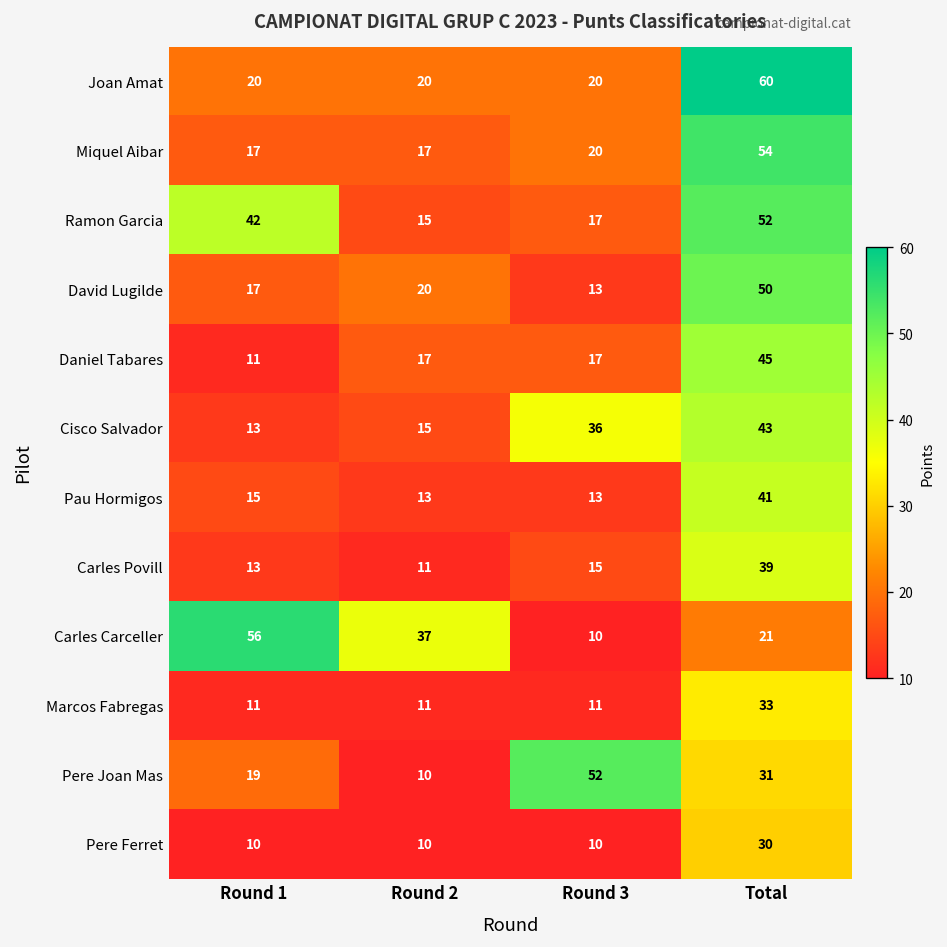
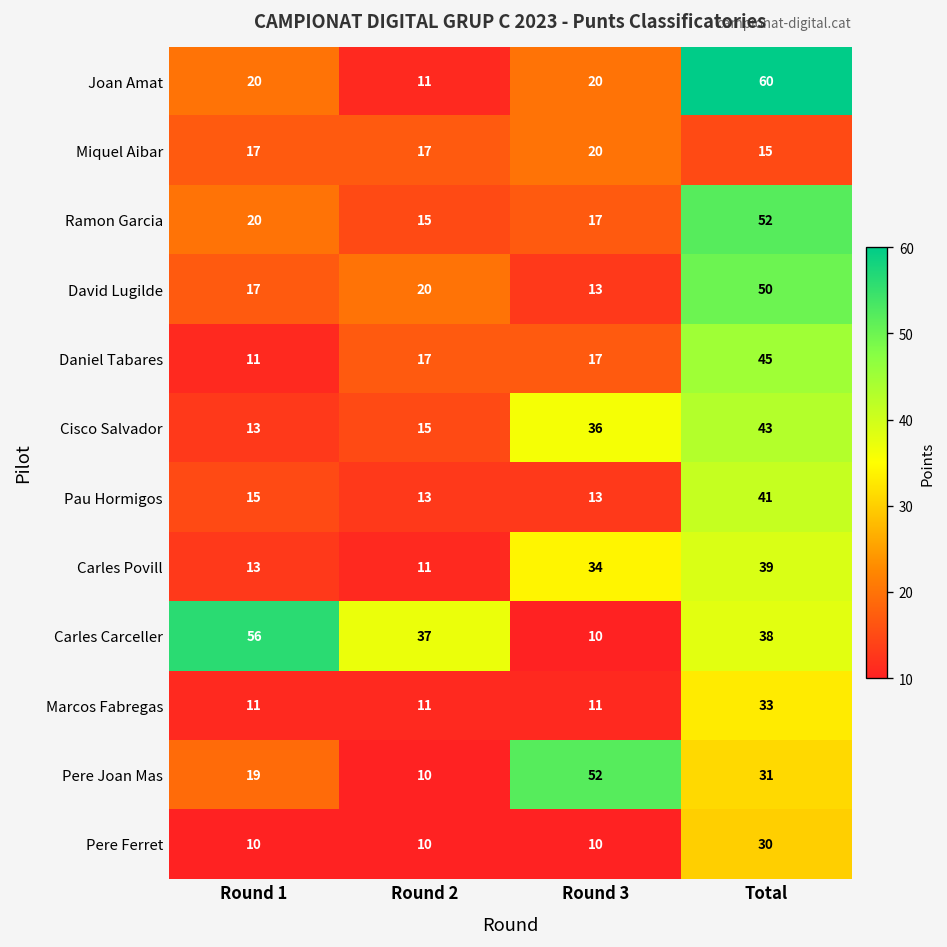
Joan Amat, Round 2: 20 -> 11
Miquel Aibar, Total: 54 -> 15
Ramon Garcia, Round 1: 42 -> 20
Carles Povill, Round 3: 15 -> 34
Carles Carceller, Total: 21 -> 38
